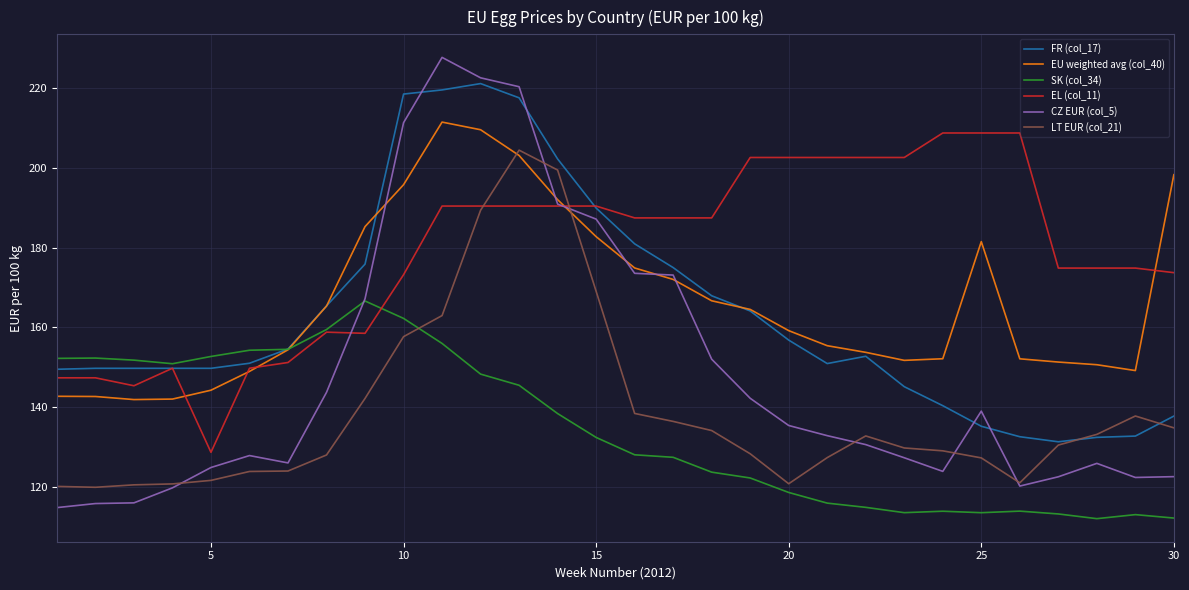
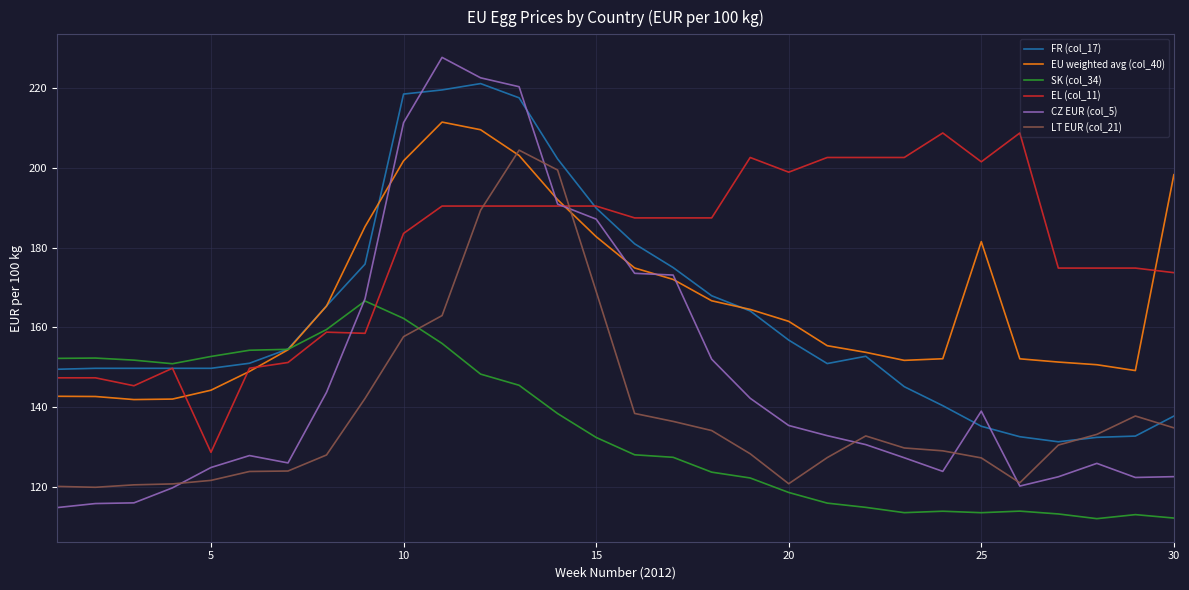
EU weighted avg (col_40), 10: 196 -> 202
EL (col_11), 10: 173 -> 184
EU weighted avg (col_40), 20: 159 -> 162
EL (col_11), 20: 203 -> 199
EL (col_11), 25: 209 -> 201
